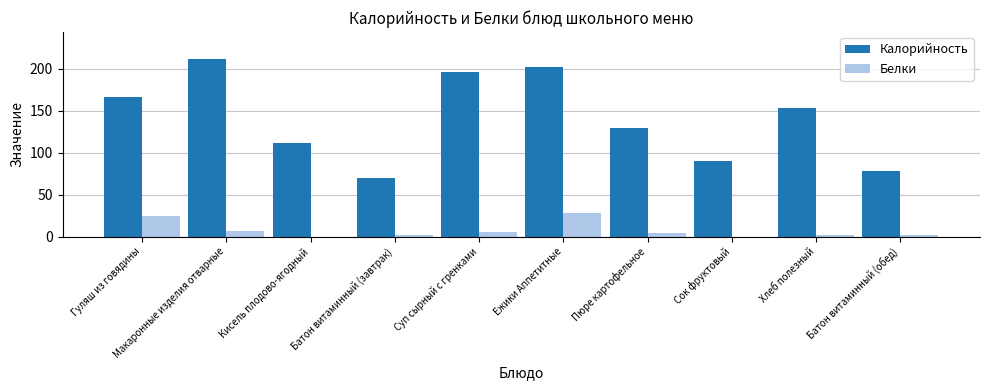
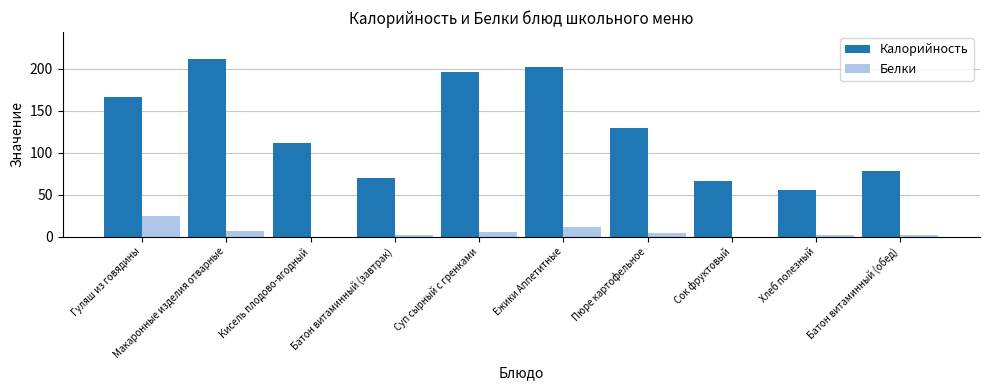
Белки, Ежики Аппетитные: 30 -> 10
Калорийность, Сок фруктовый: 90 -> 70
Калорийность, Хлеб полезный: 150 -> 60
